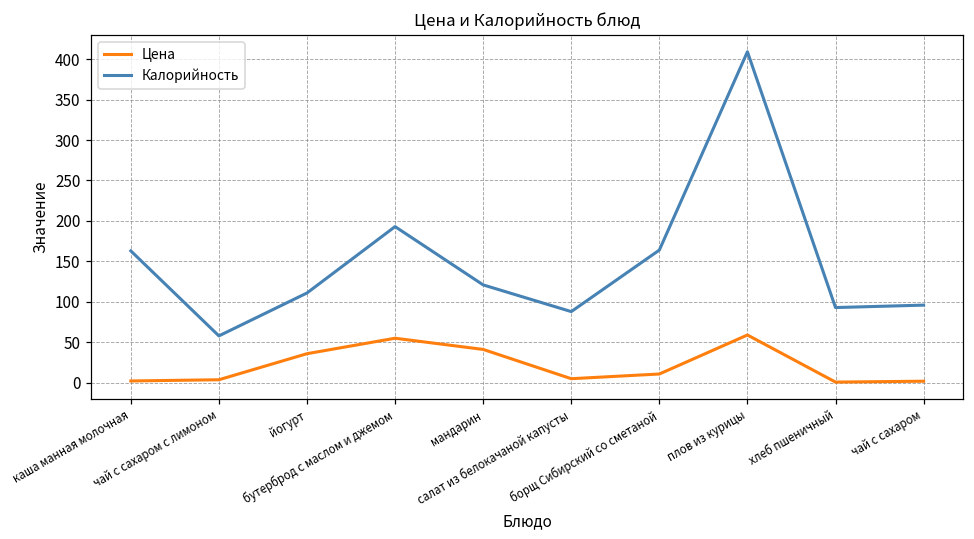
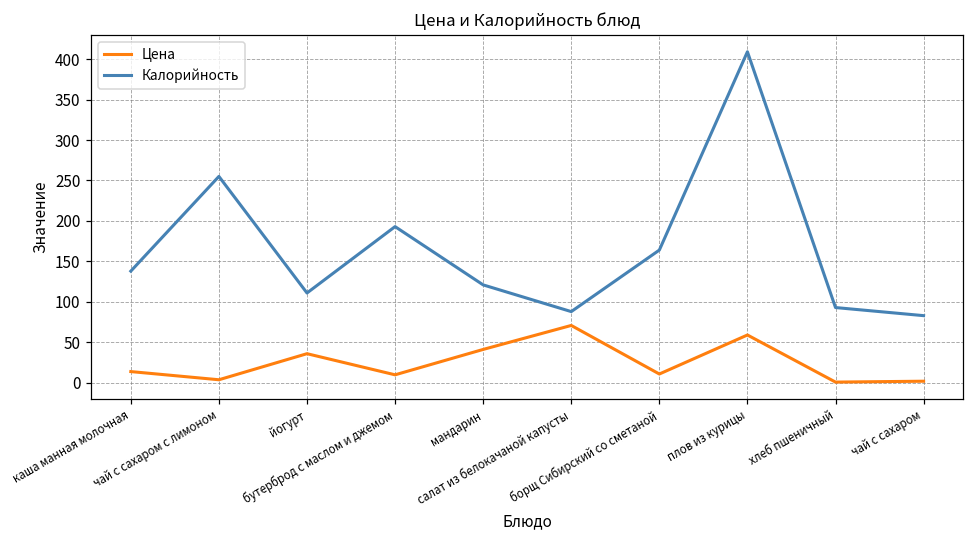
Цена, каша манная молочная: 0 -> 10
Калорийность, каша манная молочная: 160 -> 140
Калорийность, чай с сахаром с лимоном: 60 -> 260
Цена, бутерброд с маслом и джемом: 60 -> 10
Цена, салат из белокачаной капусты: 10 -> 70
Калорийность, чай с сахаром: 100 -> 80
